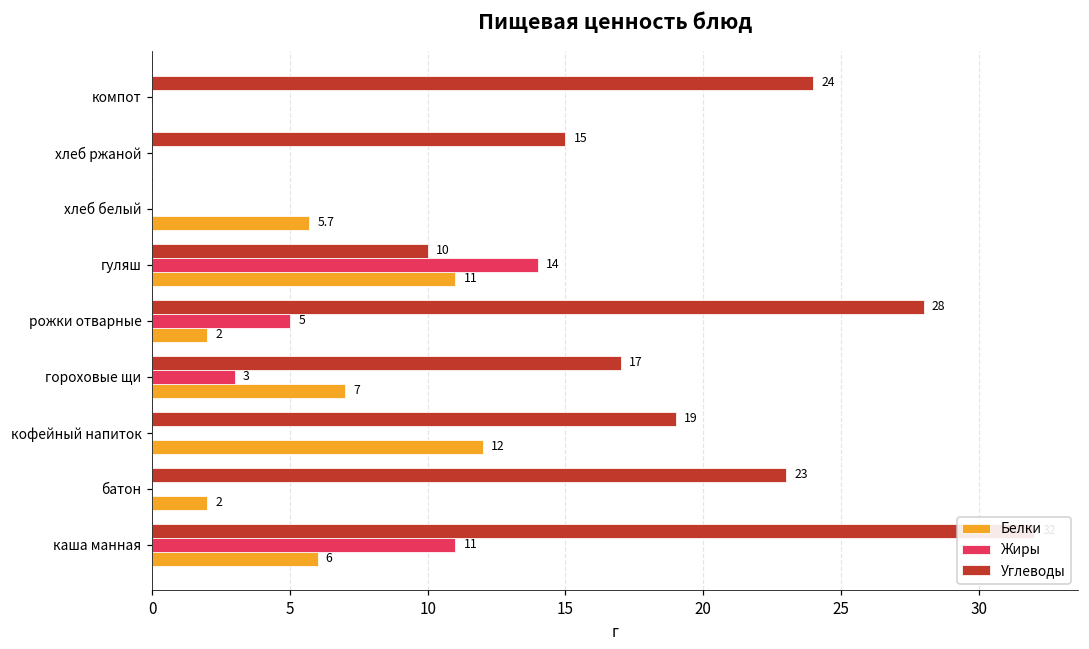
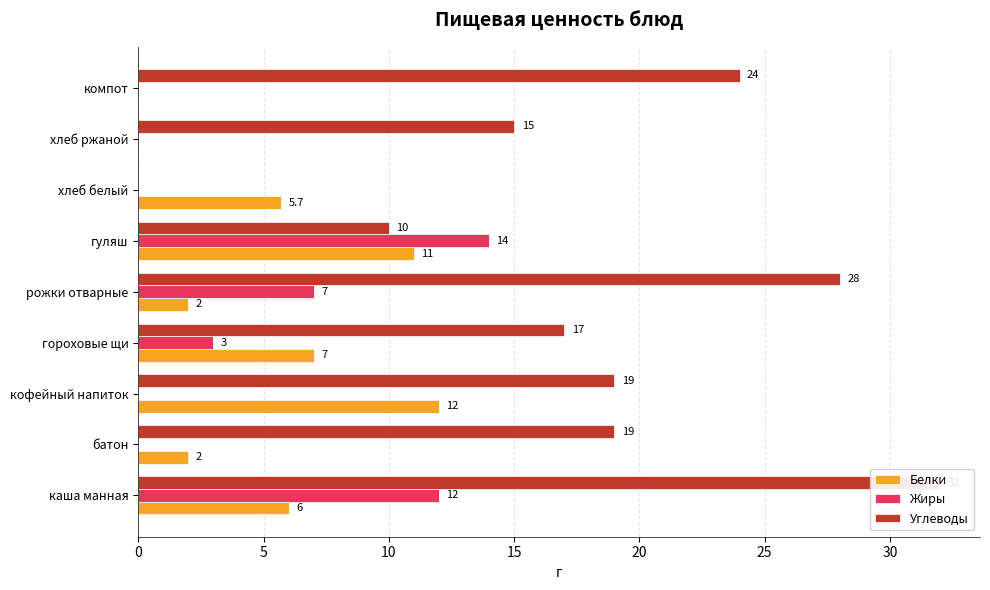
Жиры, рожки отварные: 5 -> 7
Углеводы, батон: 23 -> 19
Жиры, каша манная: 11 -> 12
